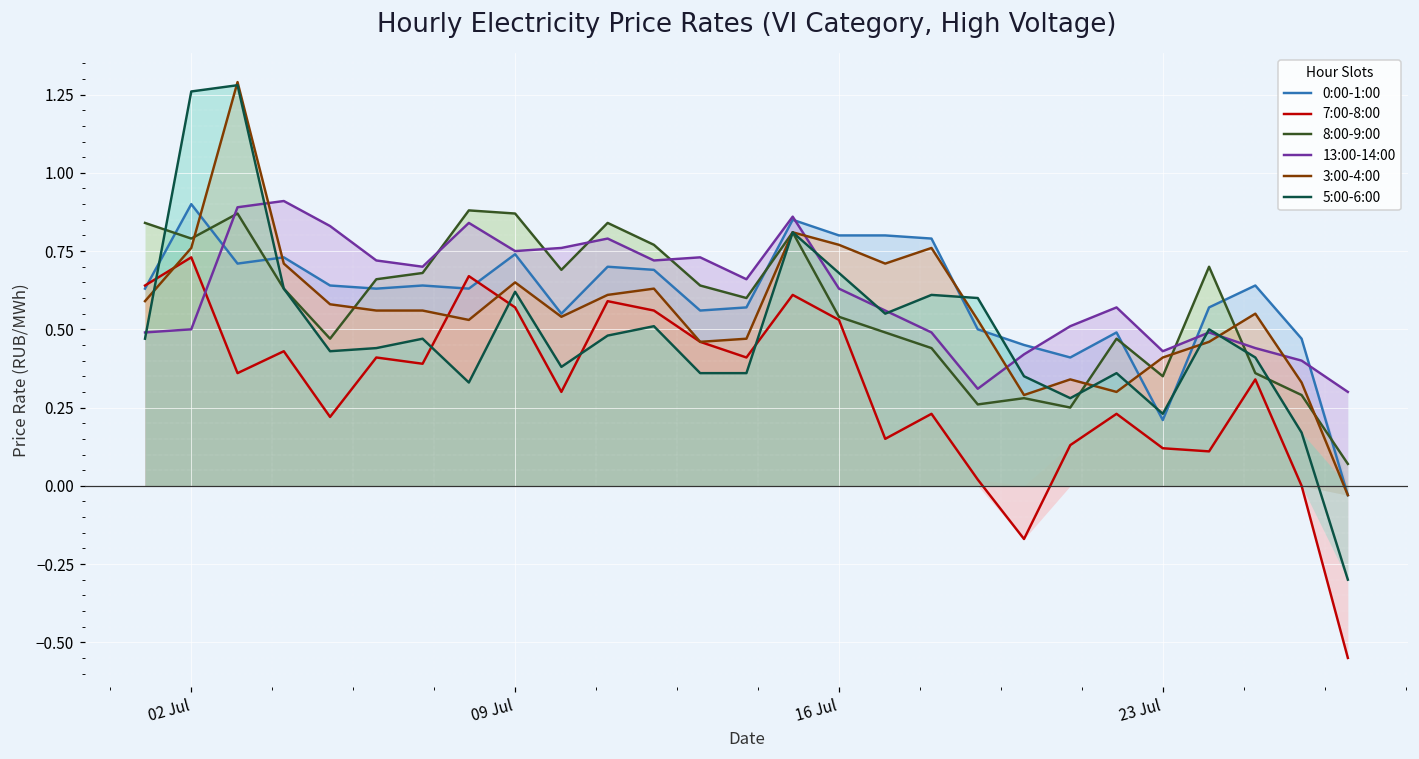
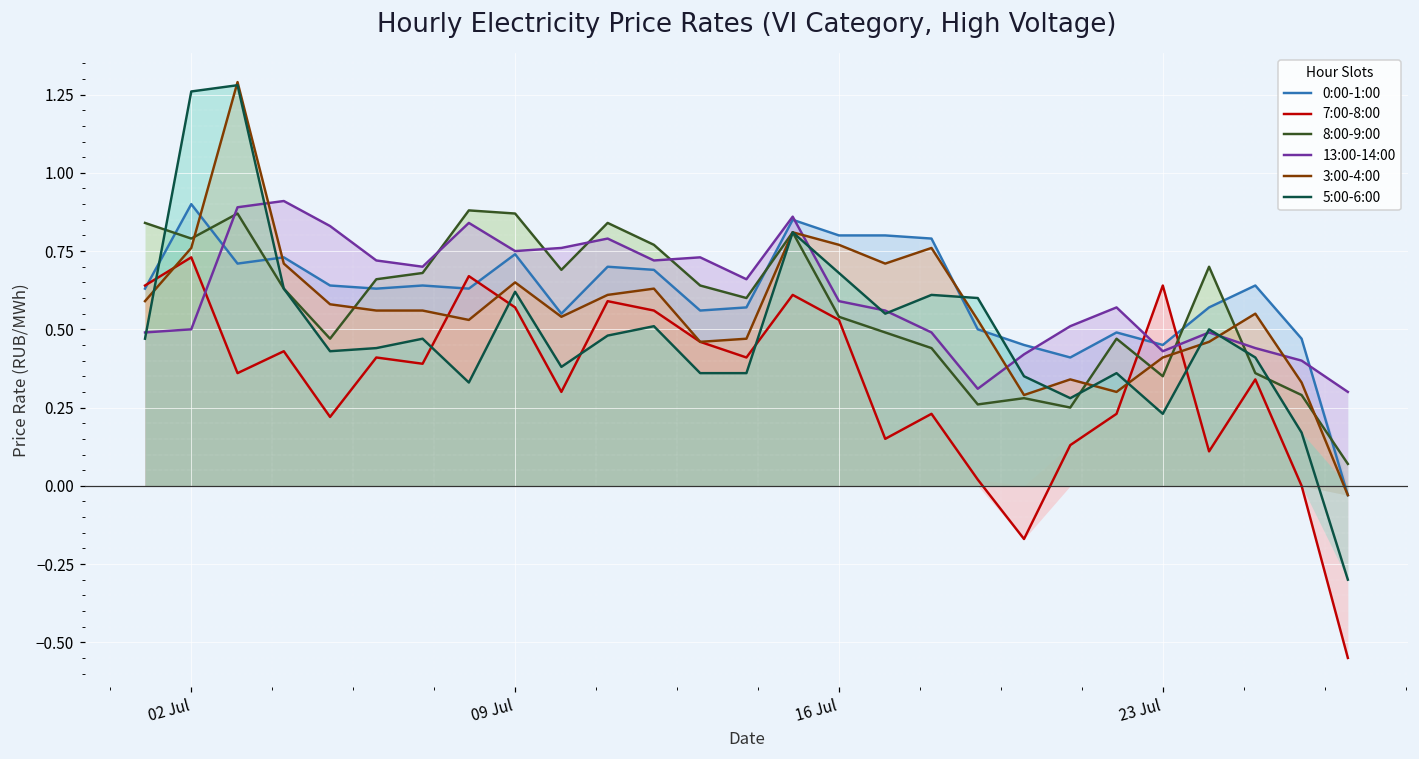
13:00-14:00, 16 Jul: 0.63 -> 0.59
0:00-1:00, 23 Jul: 0.21 -> 0.45
7:00-8:00, 23 Jul: 0.12 -> 0.64
